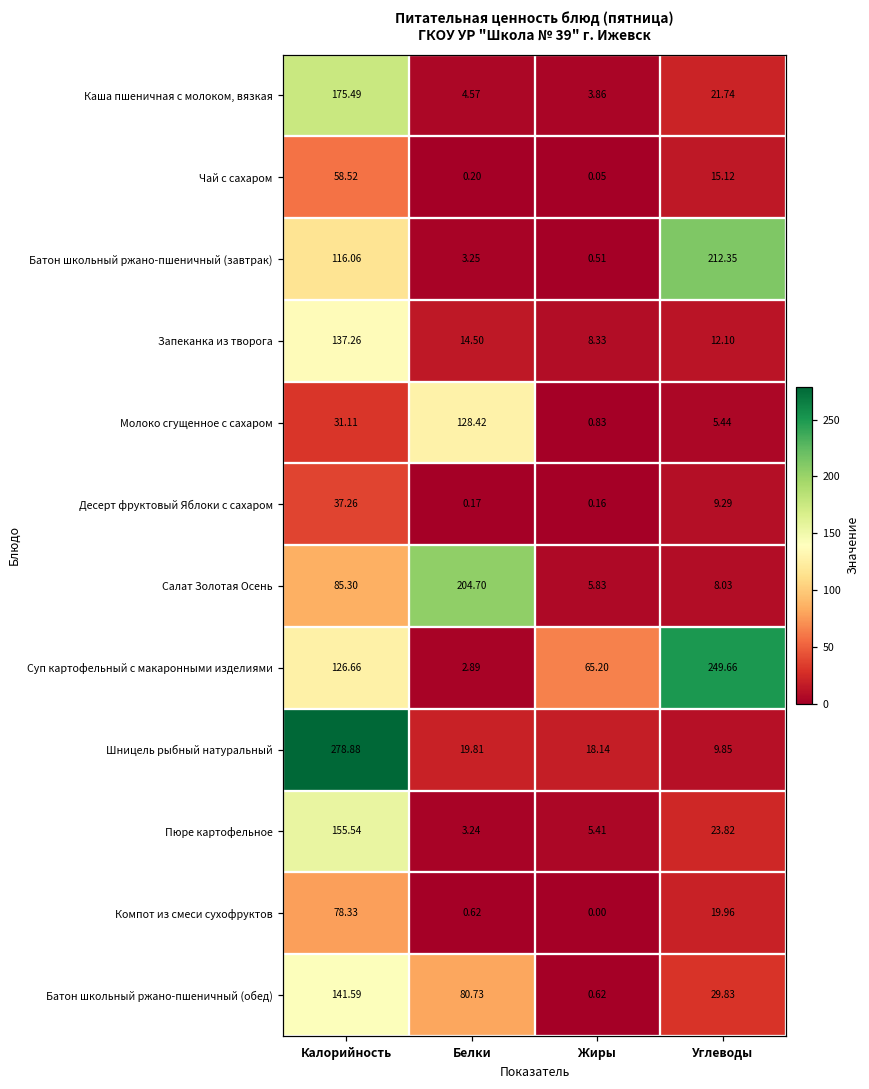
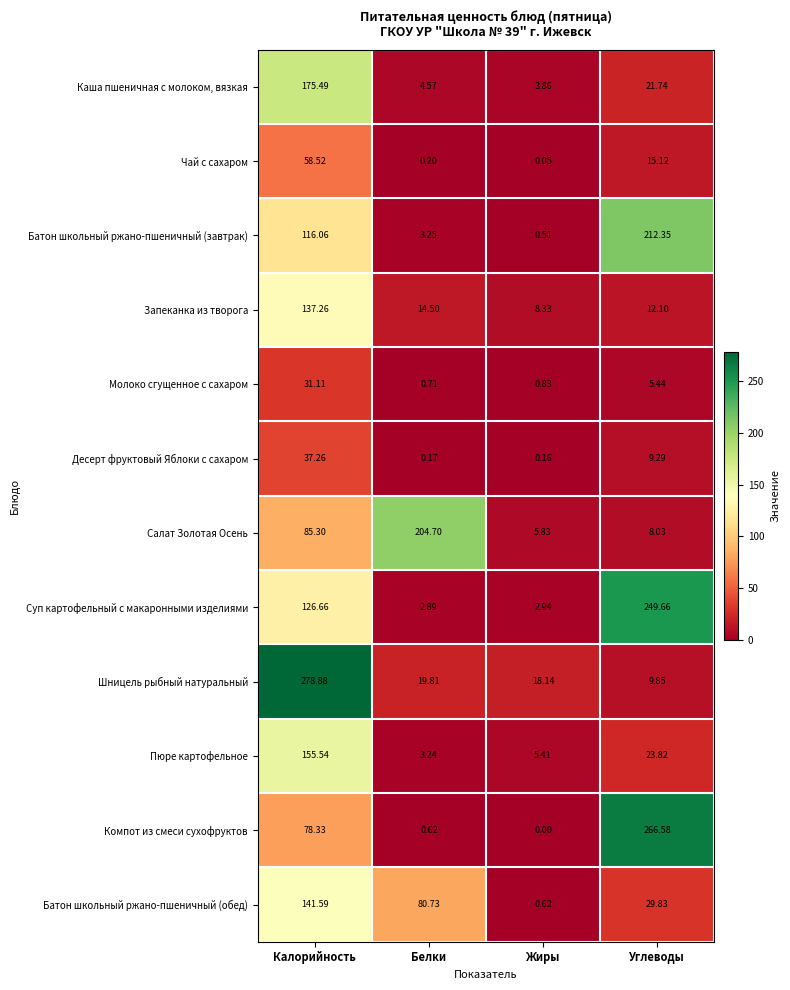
Молоко сгущенное с сахаром, Белки: 128.42 -> 0.71
Суп картофельный с макаронными изделиями, Жиры: 65.20 -> 2.94
Компот из смеси сухофруктов, Углеводы: 19.96 -> 266.58
